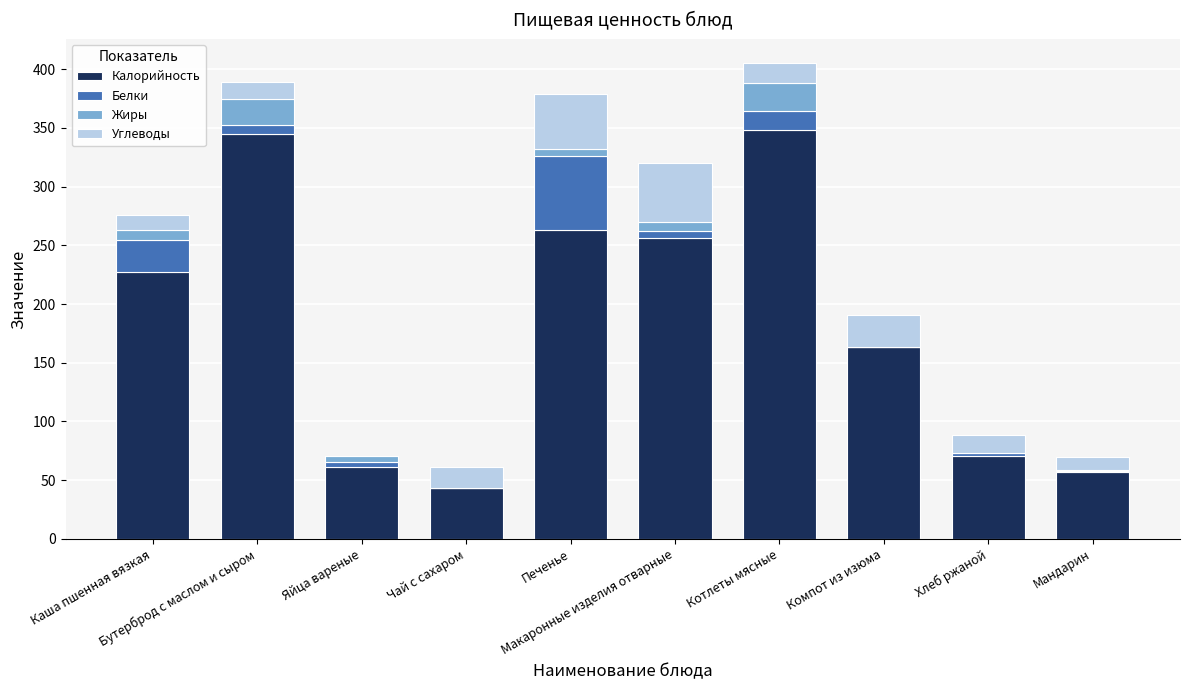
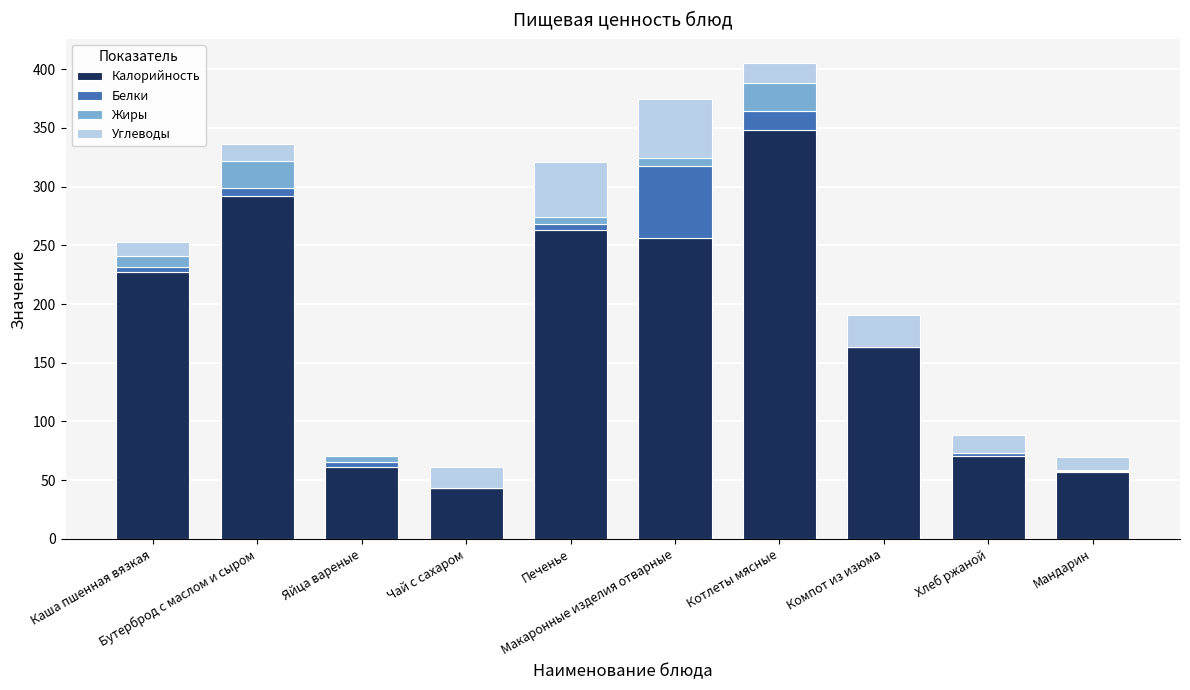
Белки, Каша пшенная вязкая: 27 -> 5
Калорийность, Бутерброд с маслом и сыром: 345 -> 292
Белки, Печенье: 63 -> 5
Белки, Макаронные изделия отварные: 6 -> 61
